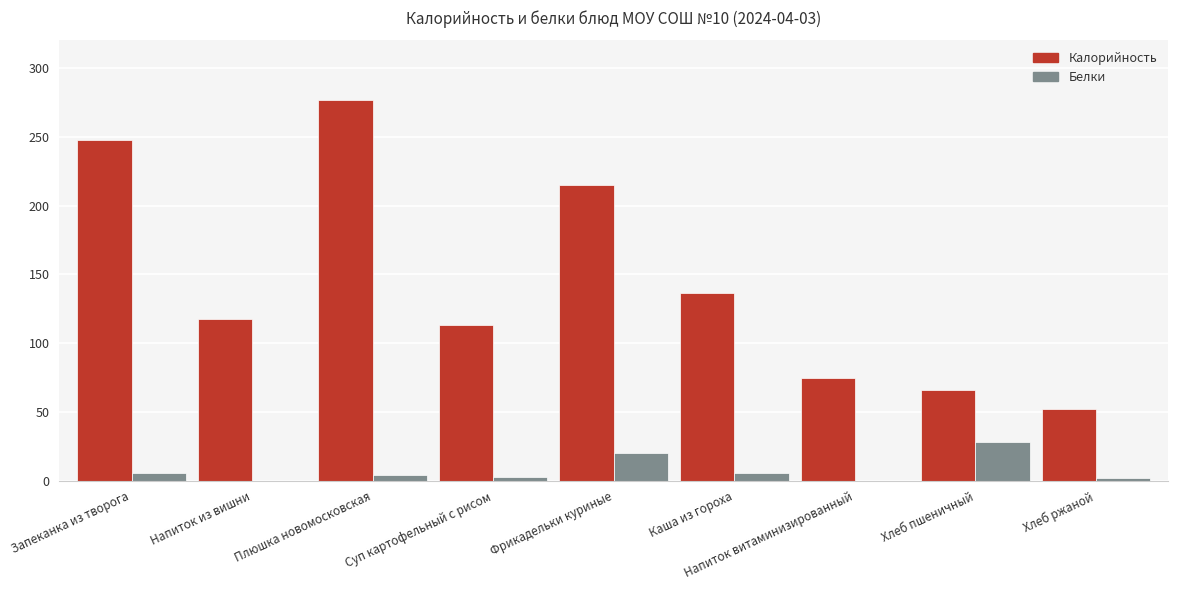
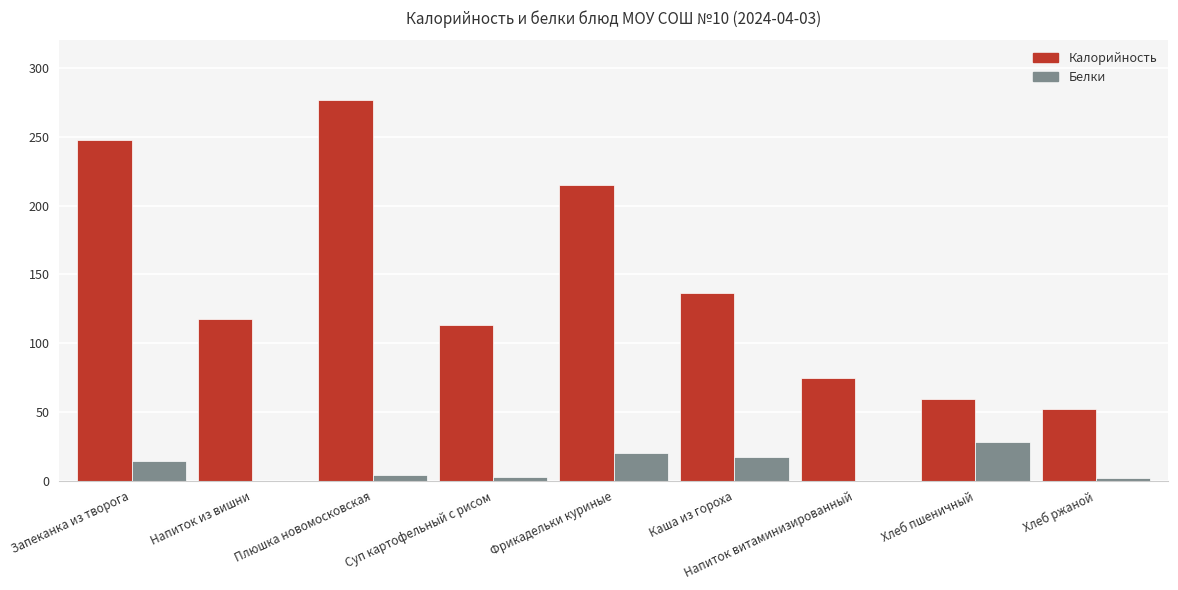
Белки, Запеканка из творога: 5 -> 14
Белки, Каша из гороха: 6 -> 18
Калорийность, Хлеб пшеничный: 66 -> 60
